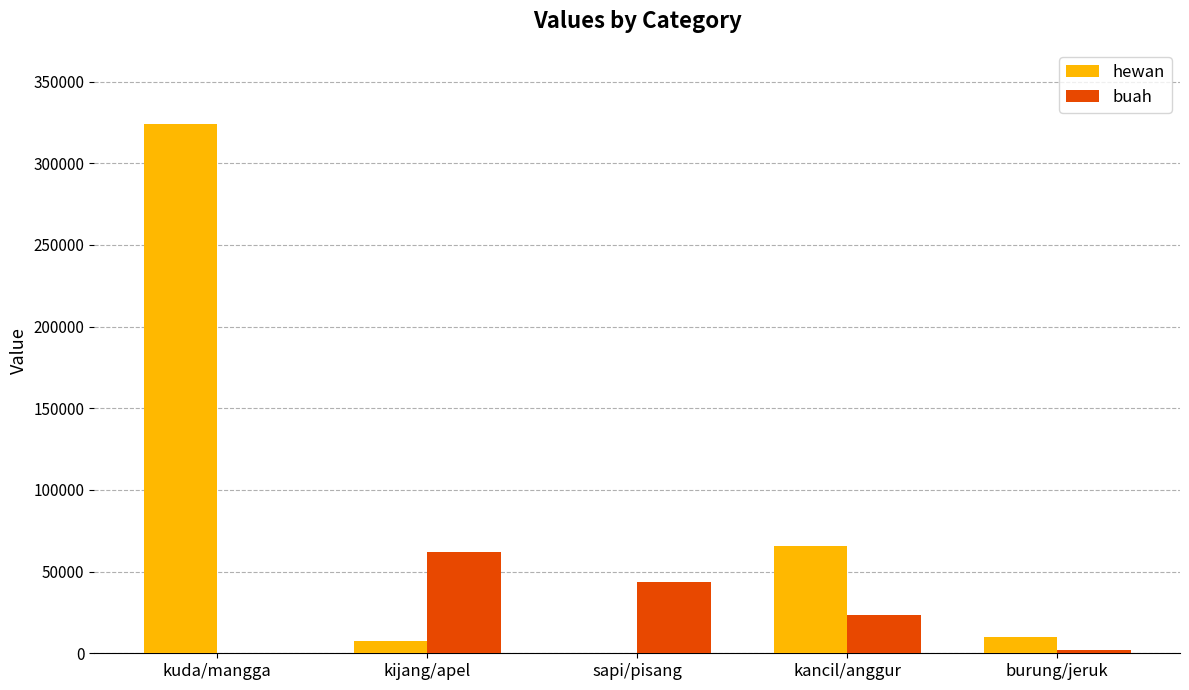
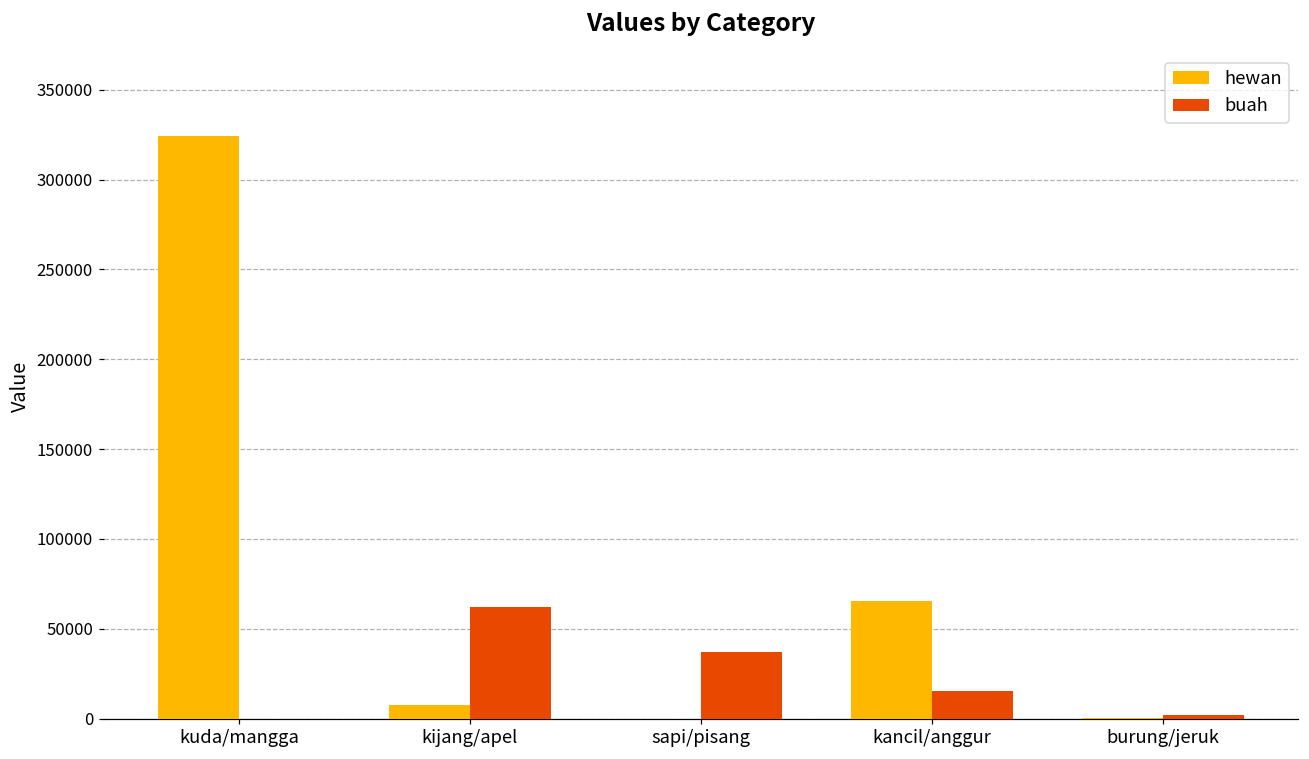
buah, sapi/pisang: 44000 -> 37000
buah, kancil/anggur: 23000 -> 16000
hewan, burung/jeruk: 10000 -> 1000
